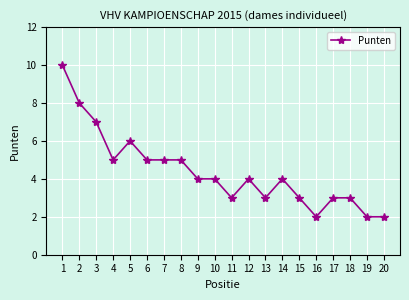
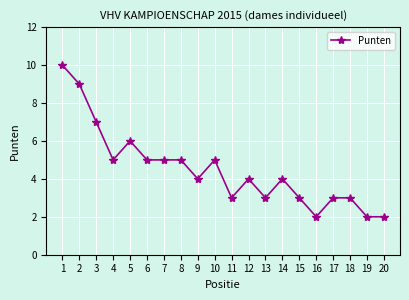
2: 8 -> 9
10: 4 -> 5
